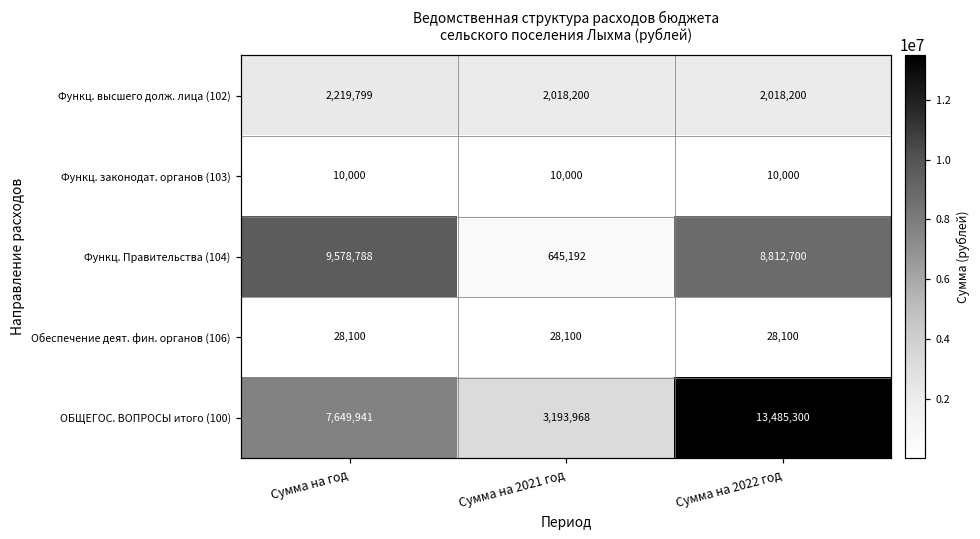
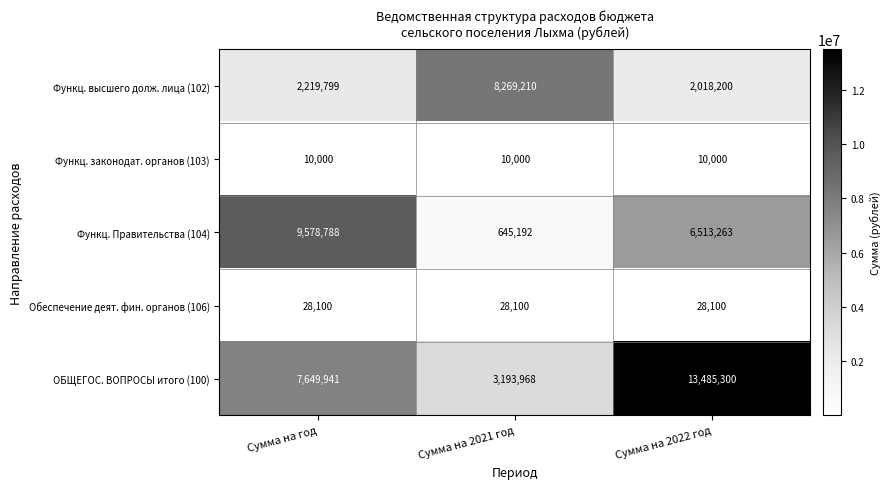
Функц. высшего долж. лица (102), Сумма на 2021 год: 2,018,200 -> 8,269,210
Функц. Правительства (104), Сумма на 2022 год: 8,812,700 -> 6,513,263
